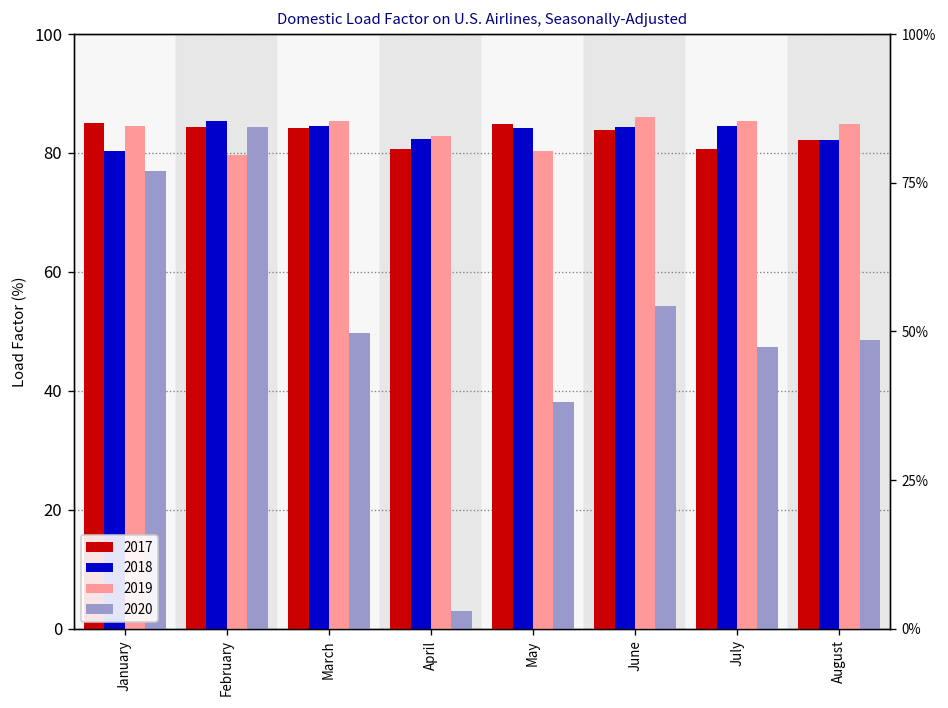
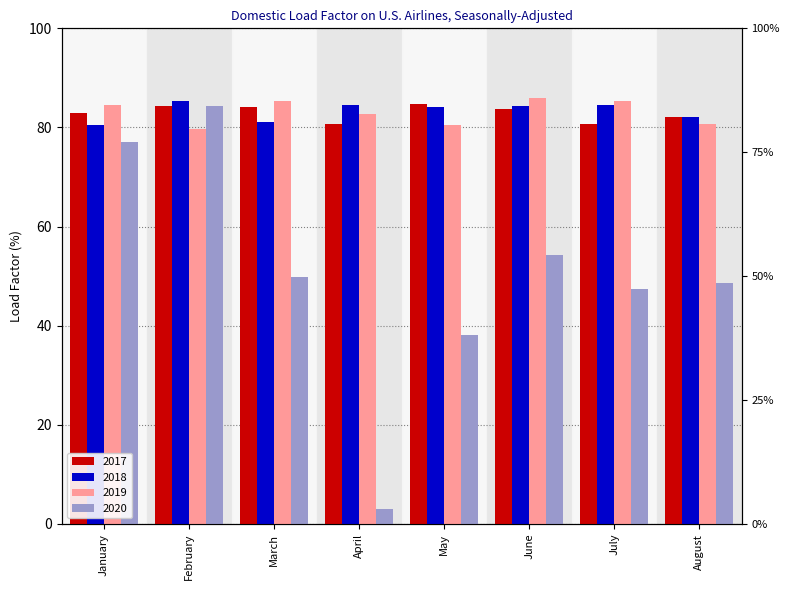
2017, January: 85 -> 83
2018, March: 85 -> 81
2018, April: 82 -> 85
2019, August: 85 -> 81
